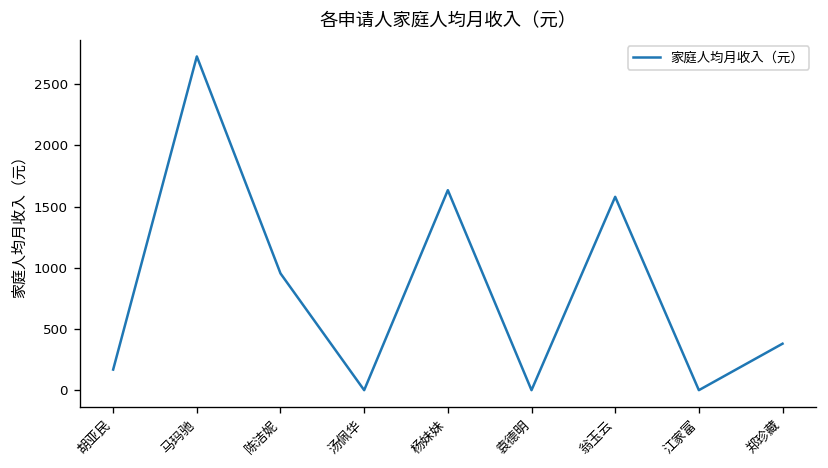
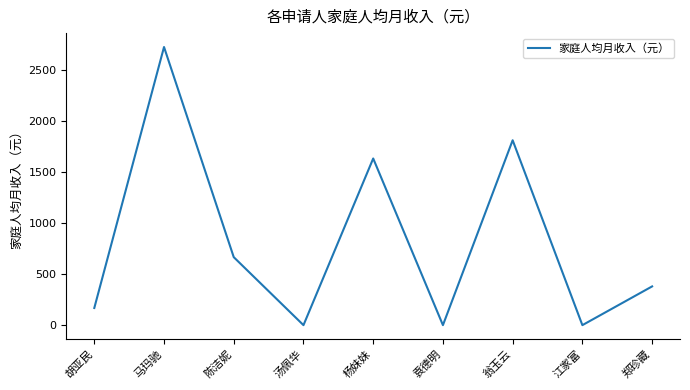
陈洁妮: 950 -> 670
翁玉云: 1580 -> 1810
